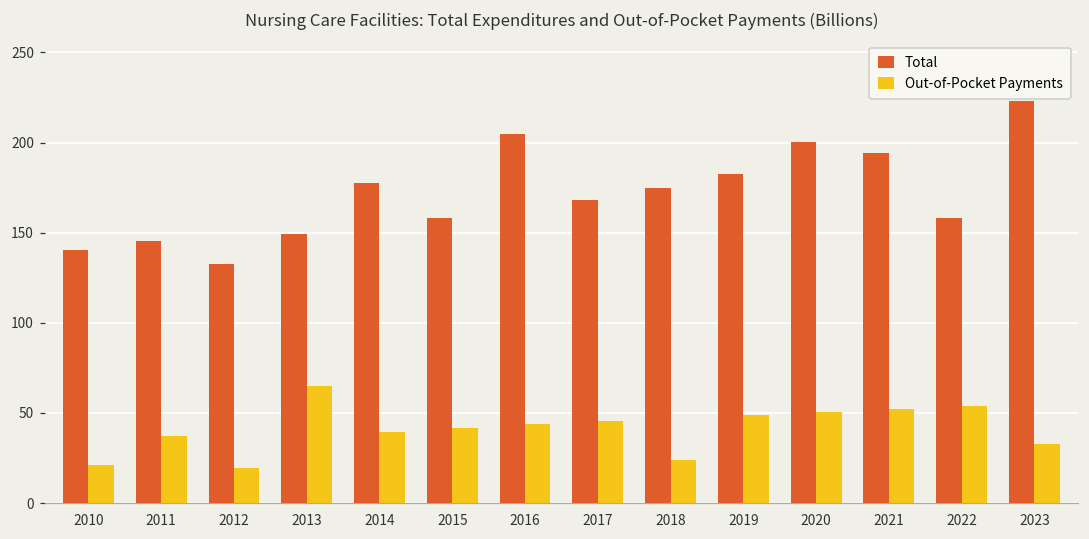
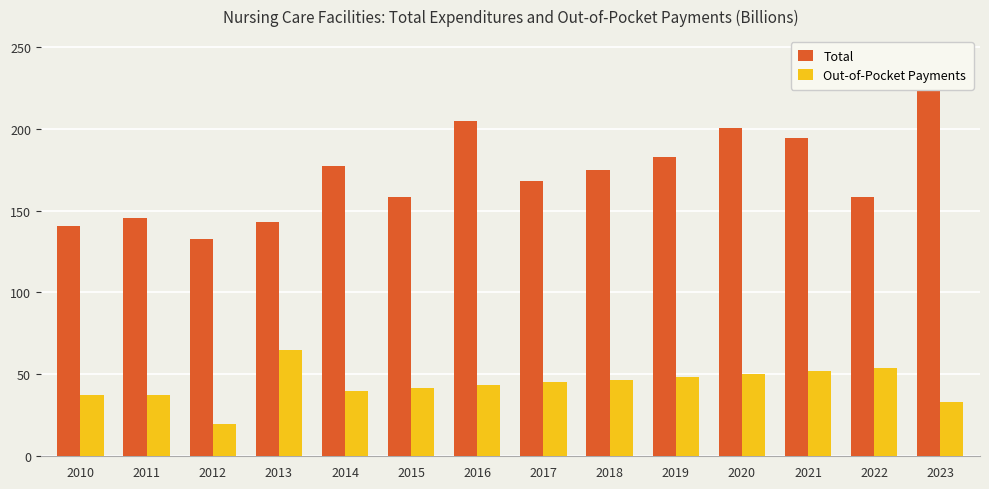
Out-of-Pocket Payments, 2010: 21 -> 38
Total, 2013: 149 -> 143
Out-of-Pocket Payments, 2018: 24 -> 47
